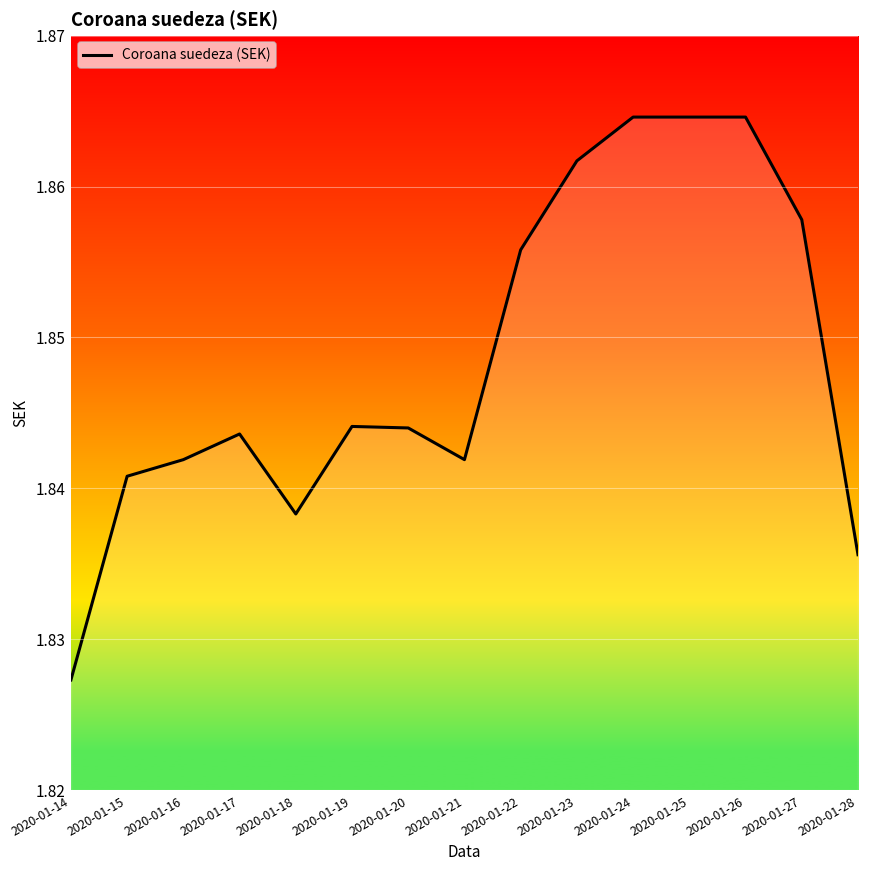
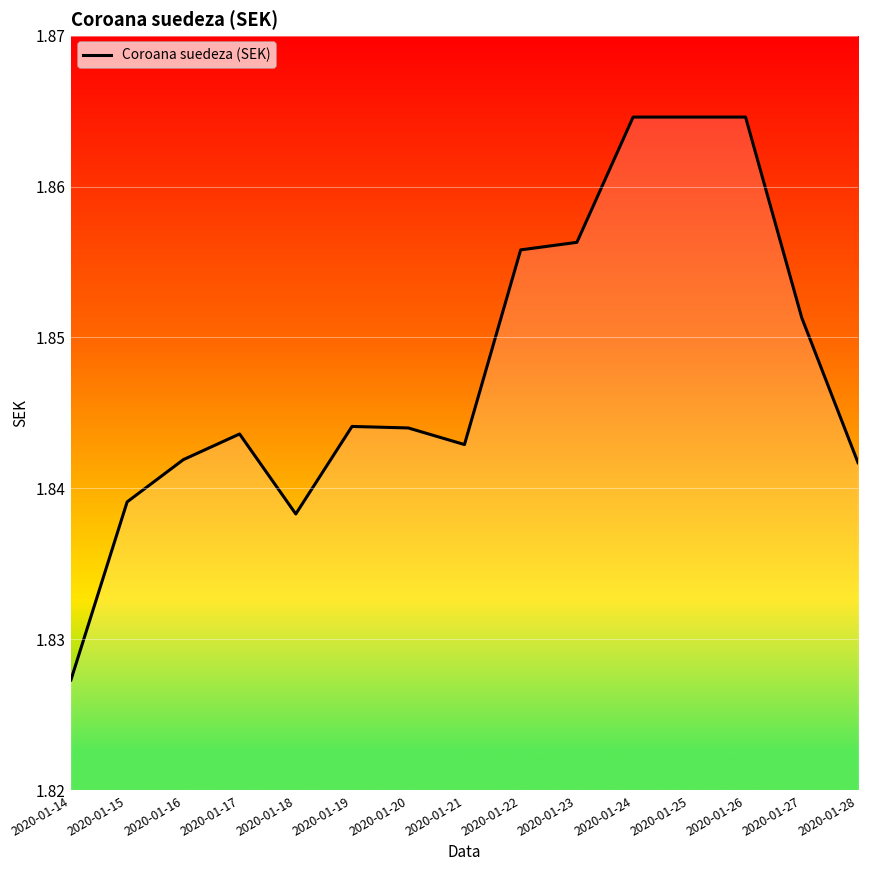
2020-01-15: 1.8408 -> 1.8391
2020-01-21: 1.8419 -> 1.8429
2020-01-23: 1.8617 -> 1.8563
2020-01-27: 1.8578 -> 1.8513
2020-01-28: 1.8356 -> 1.8417
